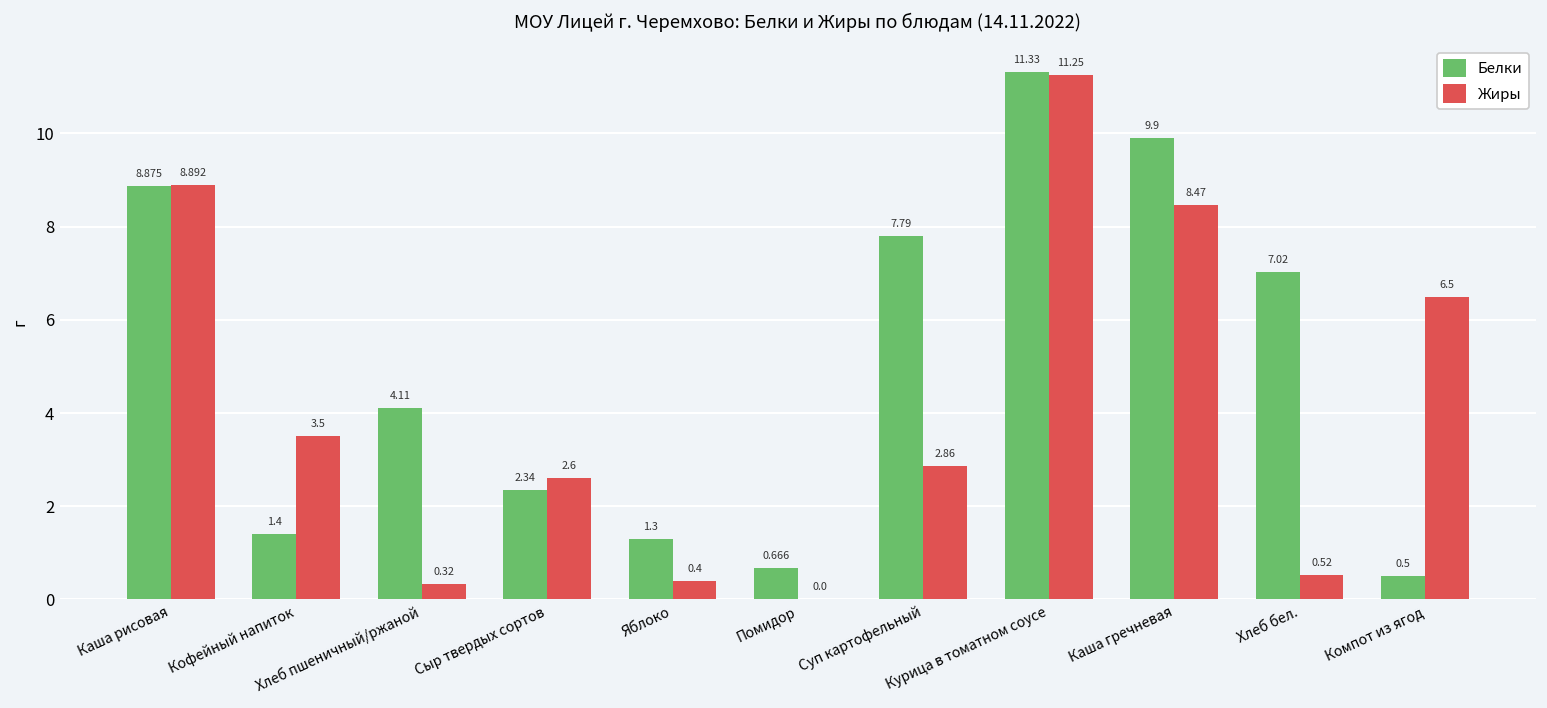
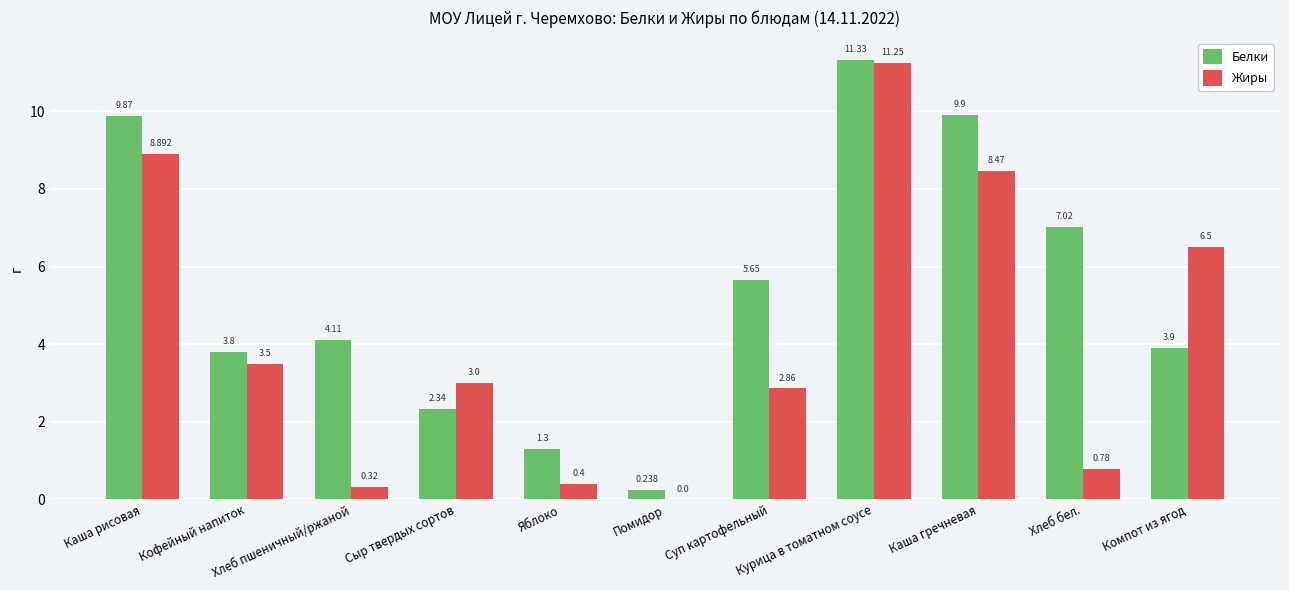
Белки, Каша рисовая: 8.875 -> 9.87
Белки, Кофейный напиток: 1.4 -> 3.8
Жиры, Сыр твердых сортов: 2.6 -> 3.0
Белки, Помидор: 0.666 -> 0.238
Белки, Суп картофельный: 7.79 -> 5.65
Жиры, Хлеб бел.: 0.52 -> 0.78
Белки, Компот из ягод: 0.5 -> 3.9
